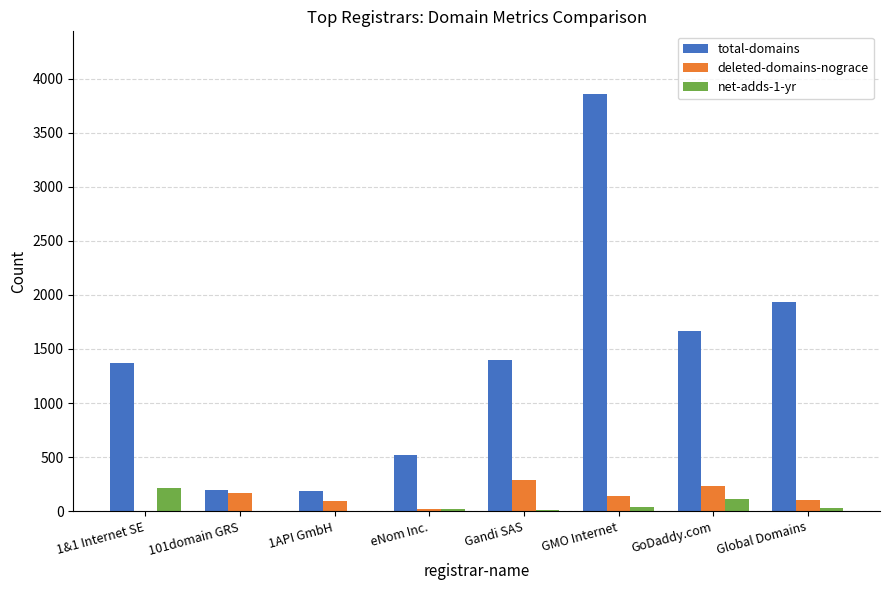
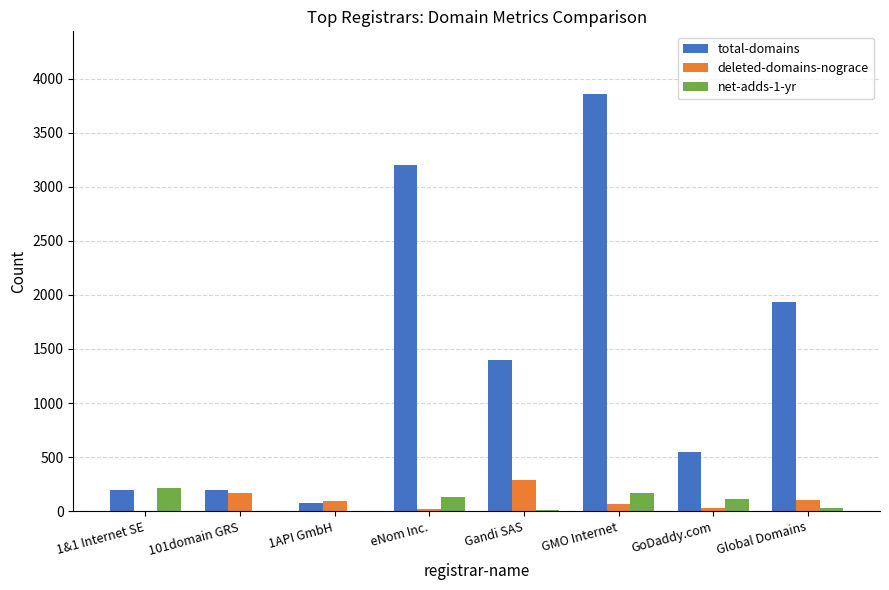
total-domains, 1&1 Internet SE: 1370 -> 200
total-domains, 1API GmbH: 190 -> 80
total-domains, eNom Inc.: 520 -> 3200
net-adds-1-yr, eNom Inc.: 20 -> 140
deleted-domains-nograce, GMO Internet: 140 -> 60
net-adds-1-yr, GMO Internet: 40 -> 170
total-domains, GoDaddy.com: 1670 -> 540
deleted-domains-nograce, GoDaddy.com: 230 -> 30
